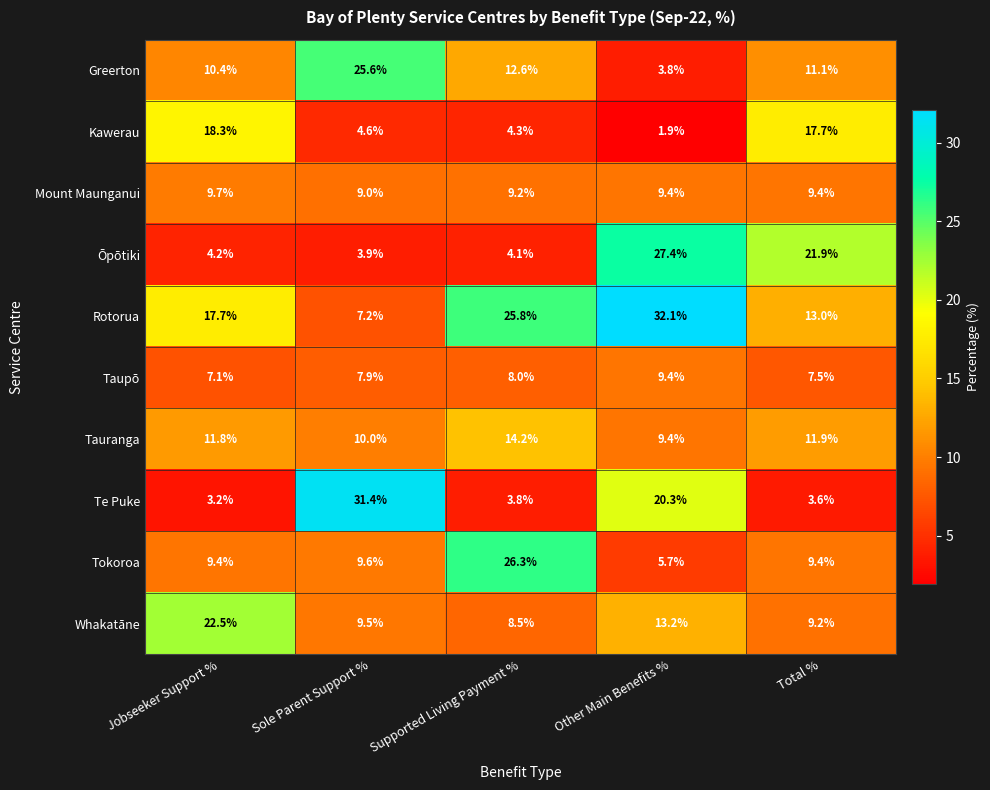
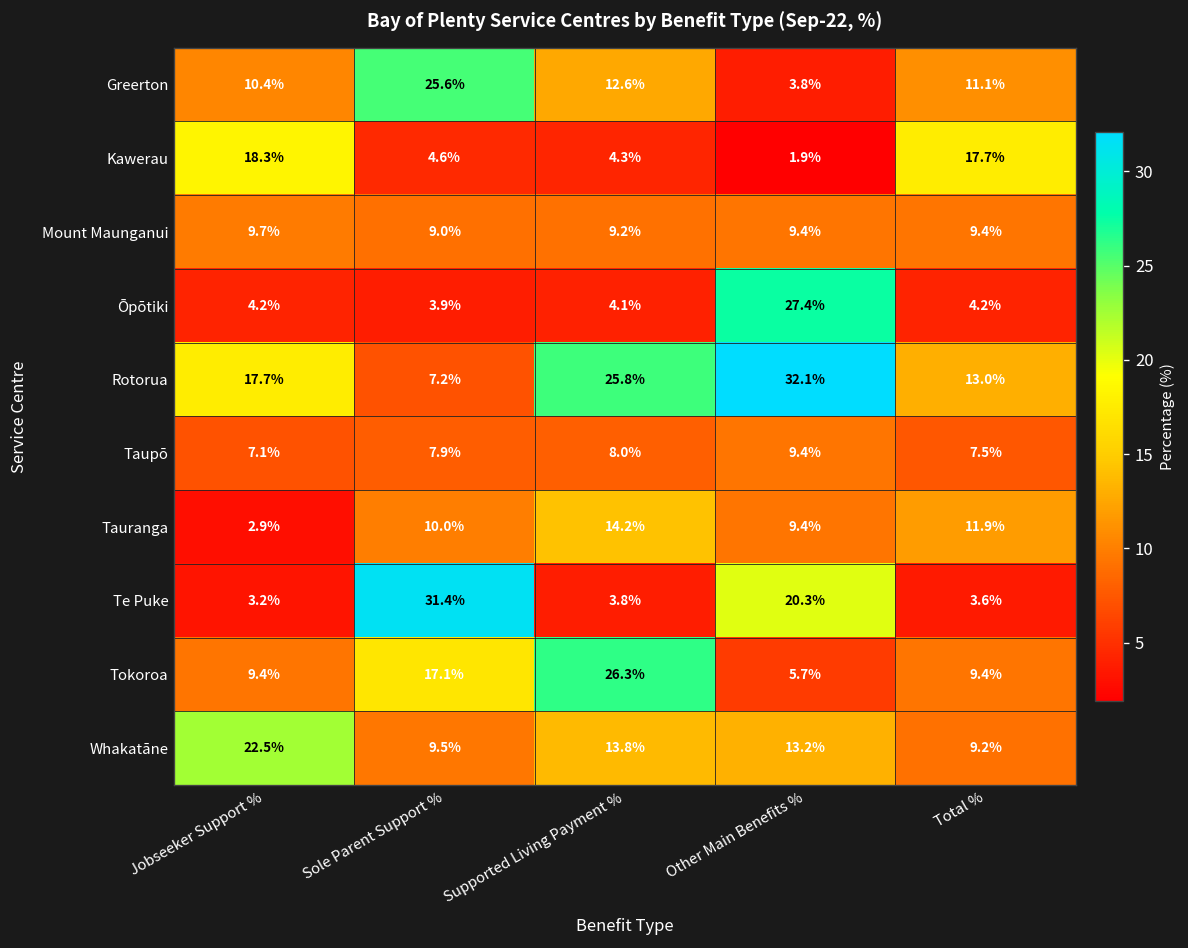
Ōpōtiki, Total %: 21.9% -> 4.2%
Tauranga, Jobseeker Support %: 11.8% -> 2.9%
Tokoroa, Sole Parent Support %: 9.6% -> 17.1%
Whakatāne, Supported Living Payment %: 8.5% -> 13.8%
